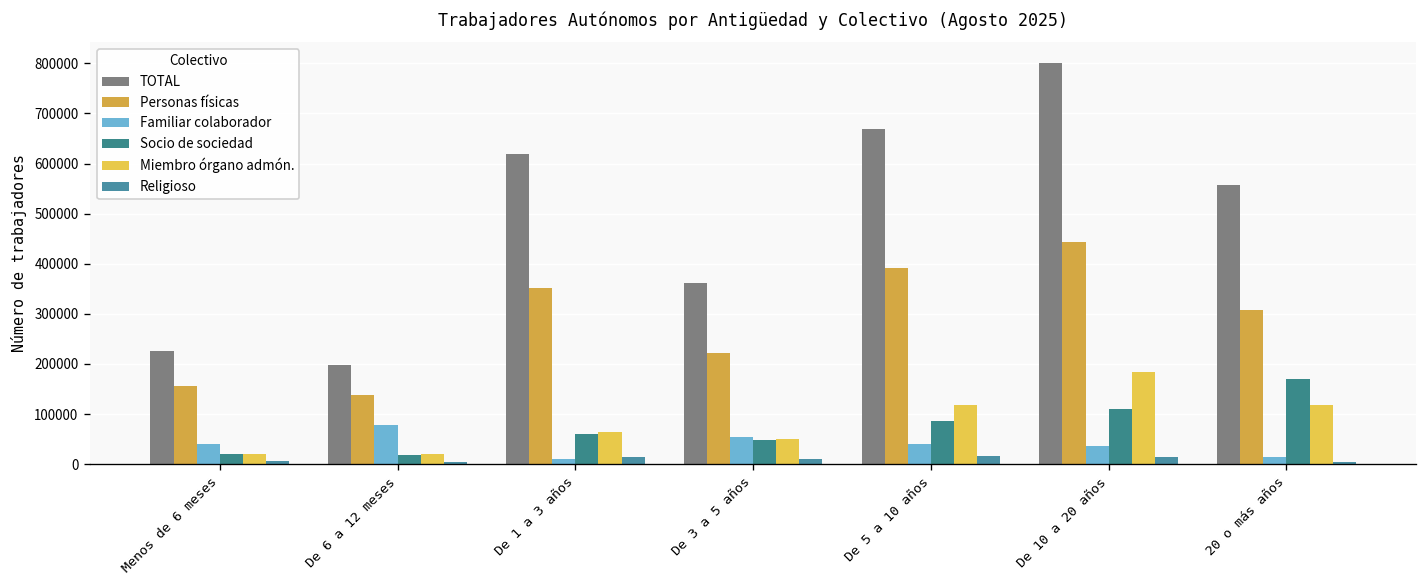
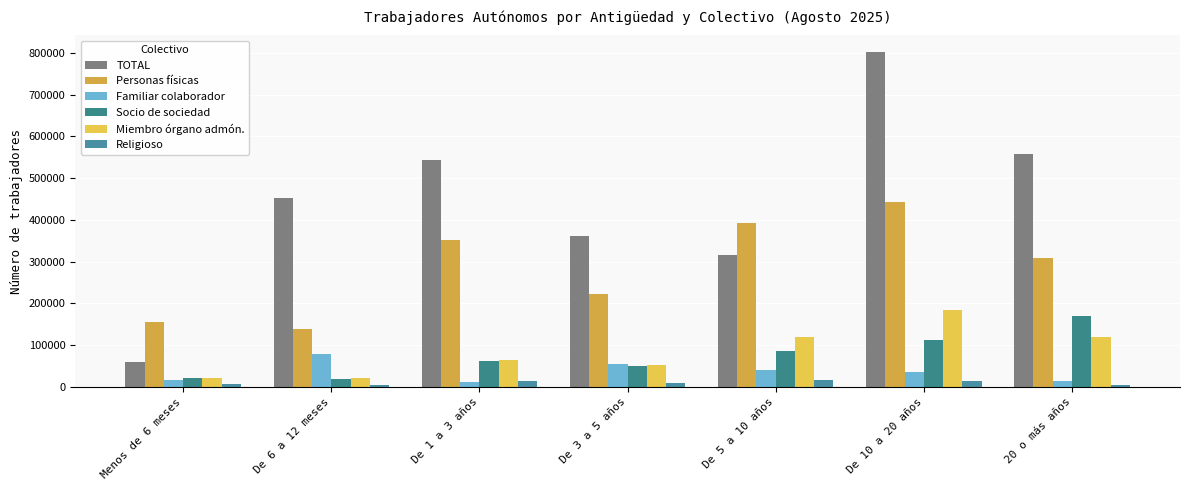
TOTAL, Menos de 6 meses: 230000 -> 60000
Familiar colaborador, Menos de 6 meses: 40000 -> 20000
TOTAL, De 6 a 12 meses: 200000 -> 450000
TOTAL, De 1 a 3 años: 620000 -> 540000
TOTAL, De 5 a 10 años: 670000 -> 320000
